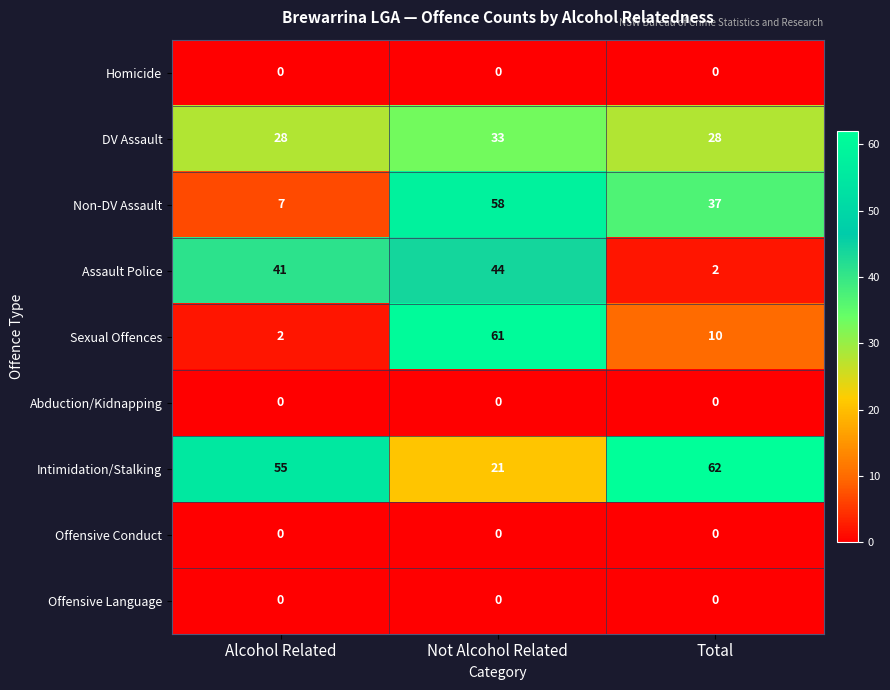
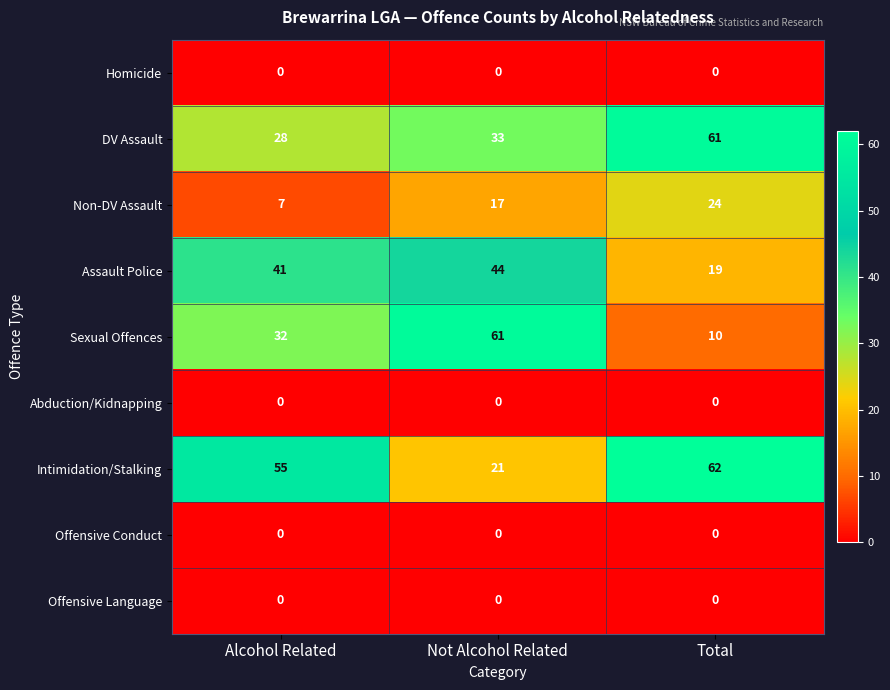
DV Assault, Total: 28 -> 61
Non-DV Assault, Not Alcohol Related: 58 -> 17
Non-DV Assault, Total: 37 -> 24
Assault Police, Total: 2 -> 19
Sexual Offences, Alcohol Related: 2 -> 32
